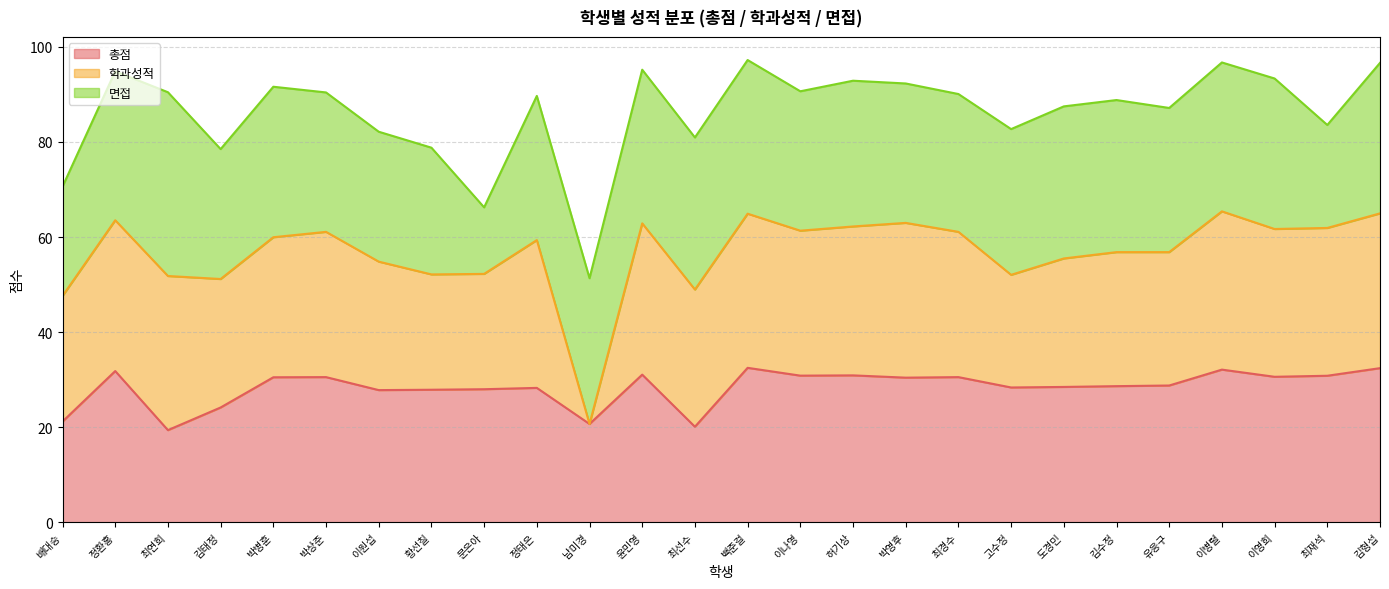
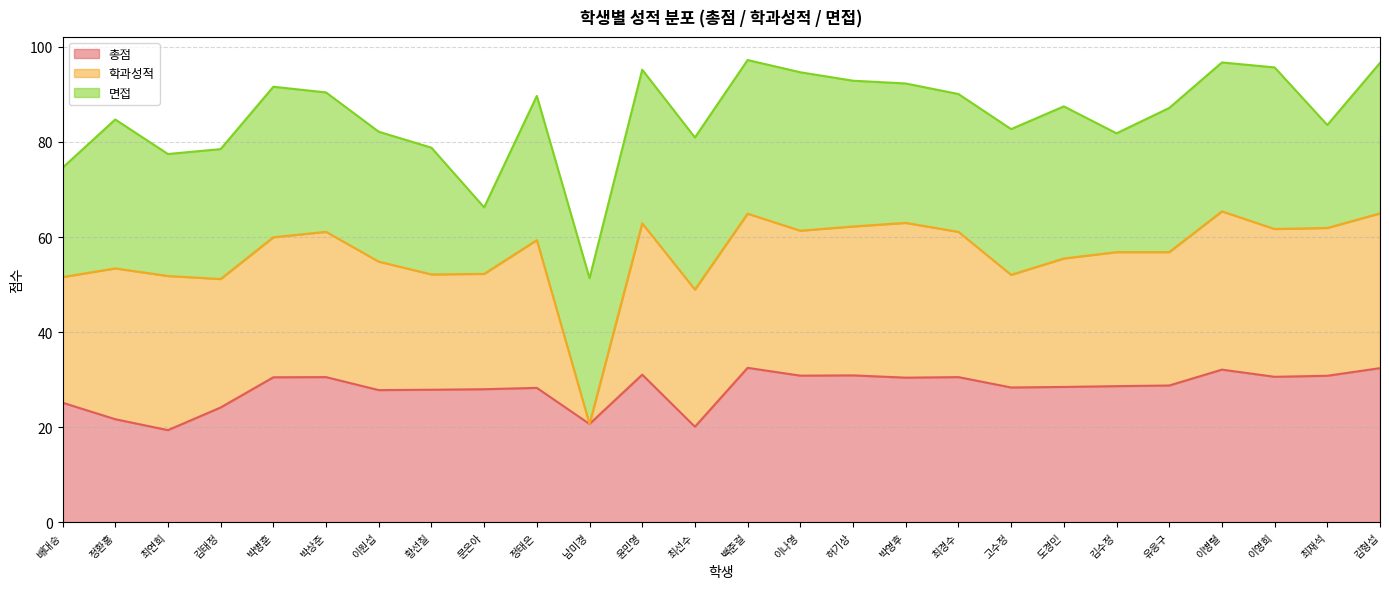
총점, 배대승: 21 -> 25
총점, 정환홍: 32 -> 22
면접, 최연희: 39 -> 26
면접, 이나영: 29 -> 33
면접, 김수정: 32 -> 25
면접, 이영희: 32 -> 34
